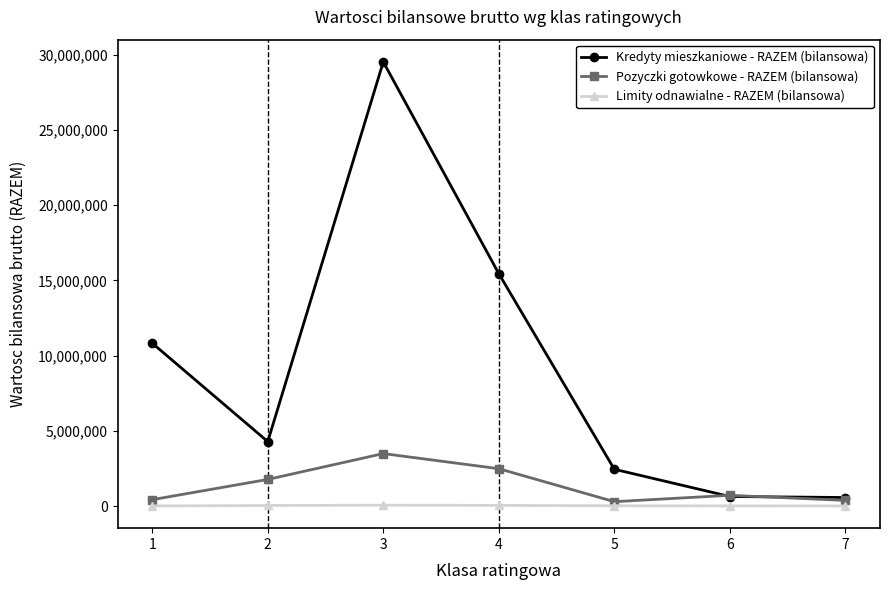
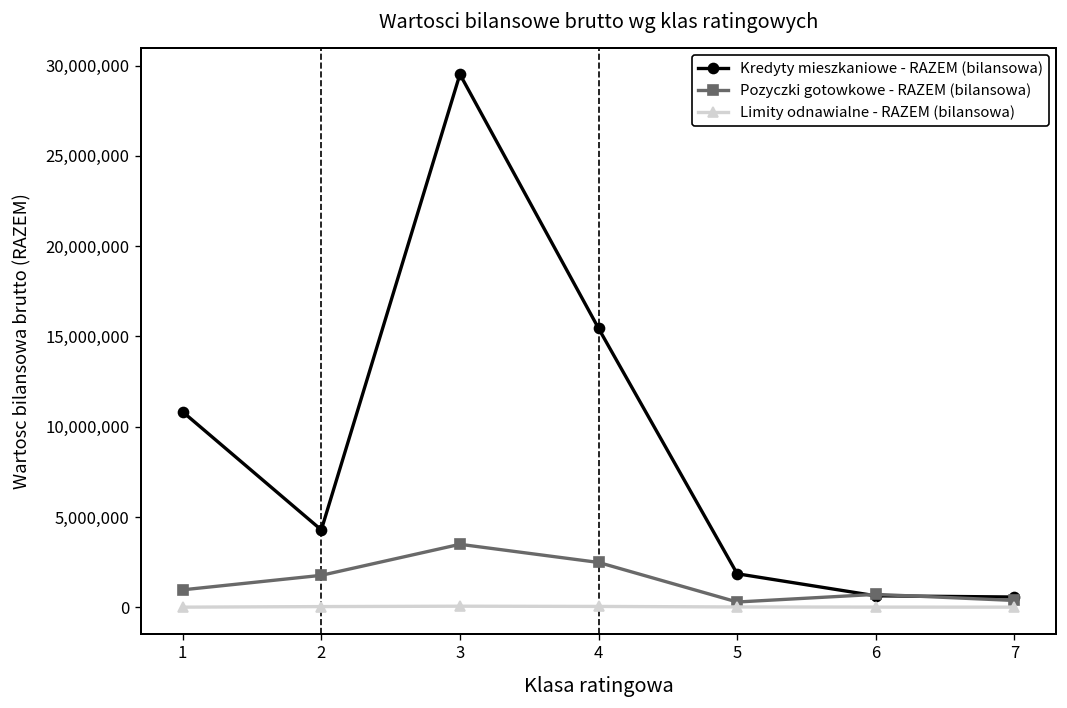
Pozyczki gotowkowe - RAZEM (bilansowa), 1: 400,000 -> 1,000,000
Kredyty mieszkaniowe - RAZEM (bilansowa), 5: 2,400,000 -> 1,900,000
